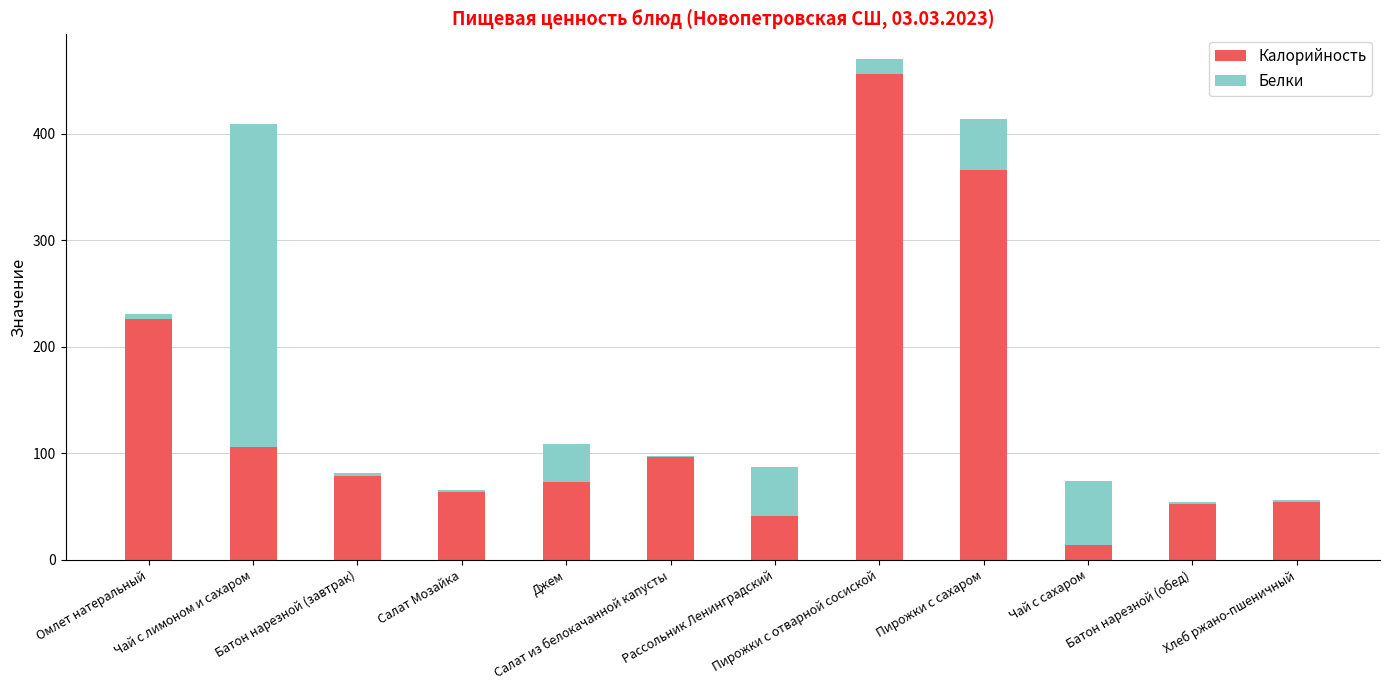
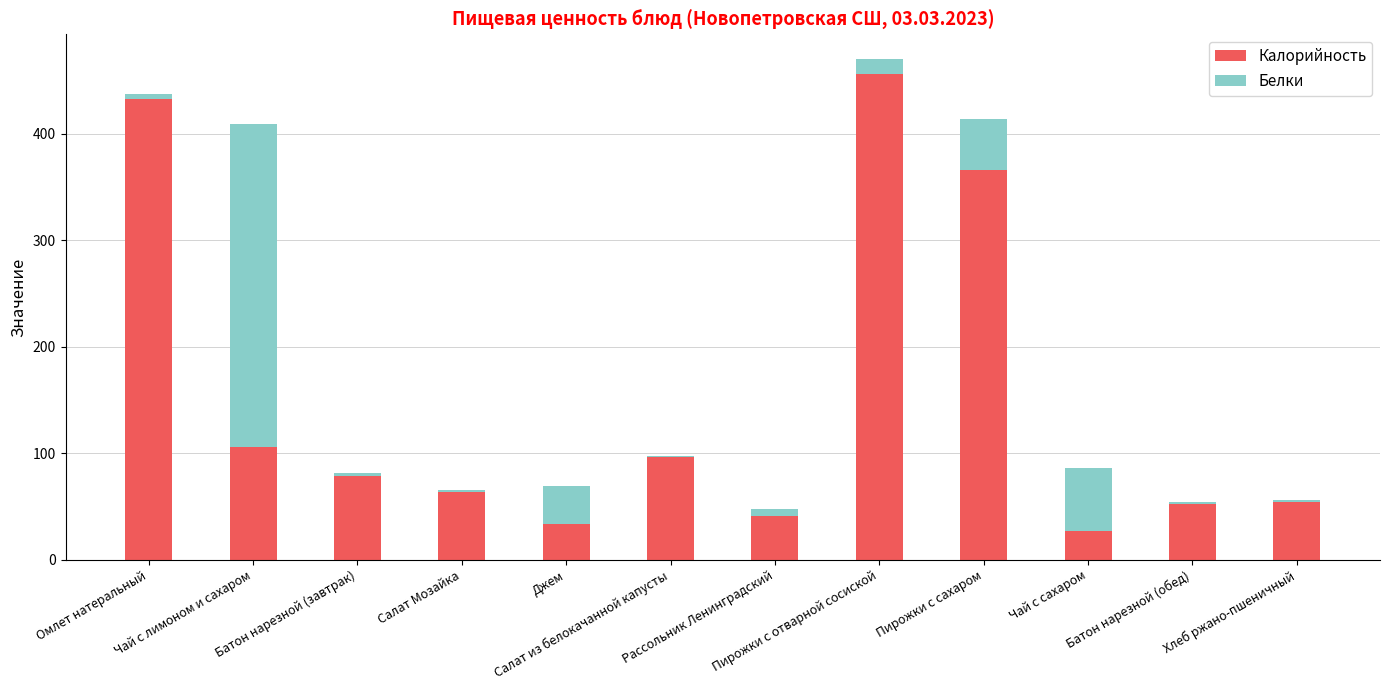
Калорийность, Омлет натеральный: 226 -> 433
Калорийность, Джем: 72 -> 33
Белки, Рассольник Ленинградский: 46 -> 6
Калорийность, Чай с сахаром: 14 -> 26
